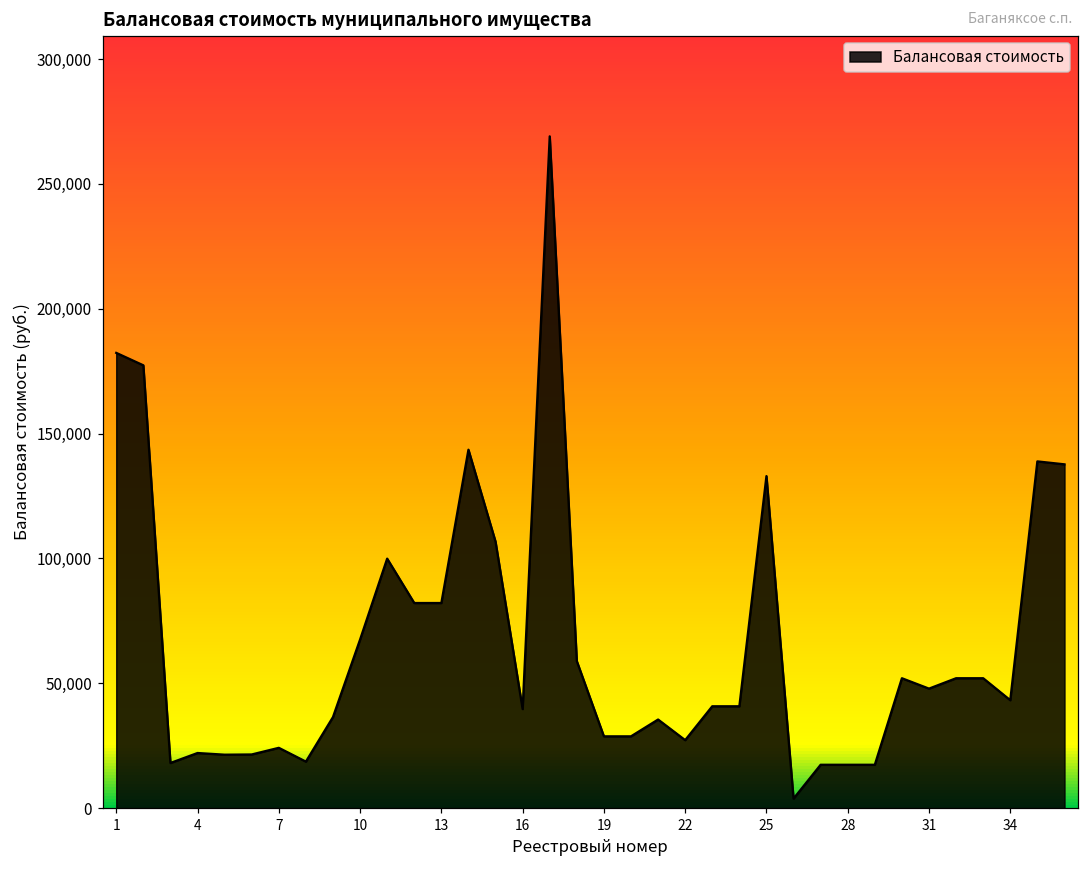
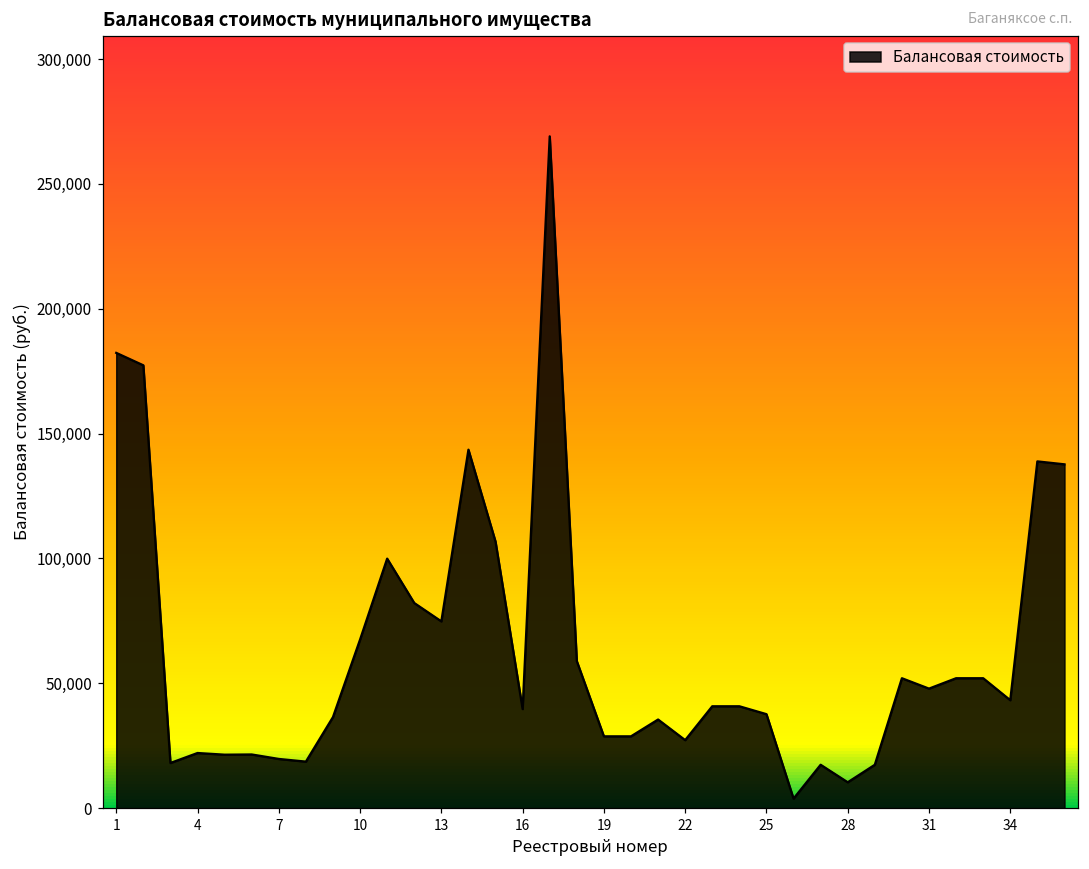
7: 24,000 -> 20,000
13: 82,000 -> 75,000
25: 133,000 -> 38,000
28: 17,000 -> 10,000
